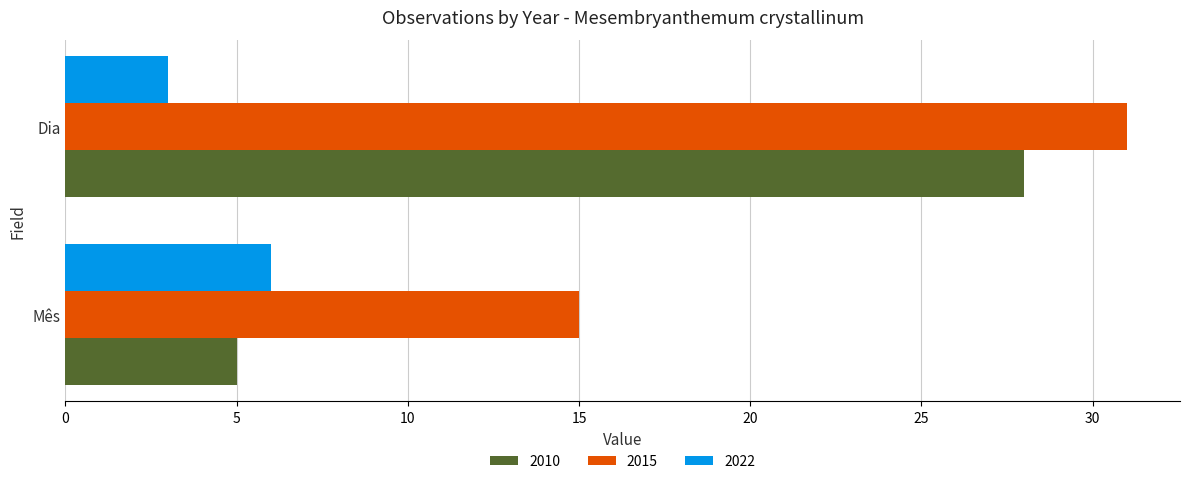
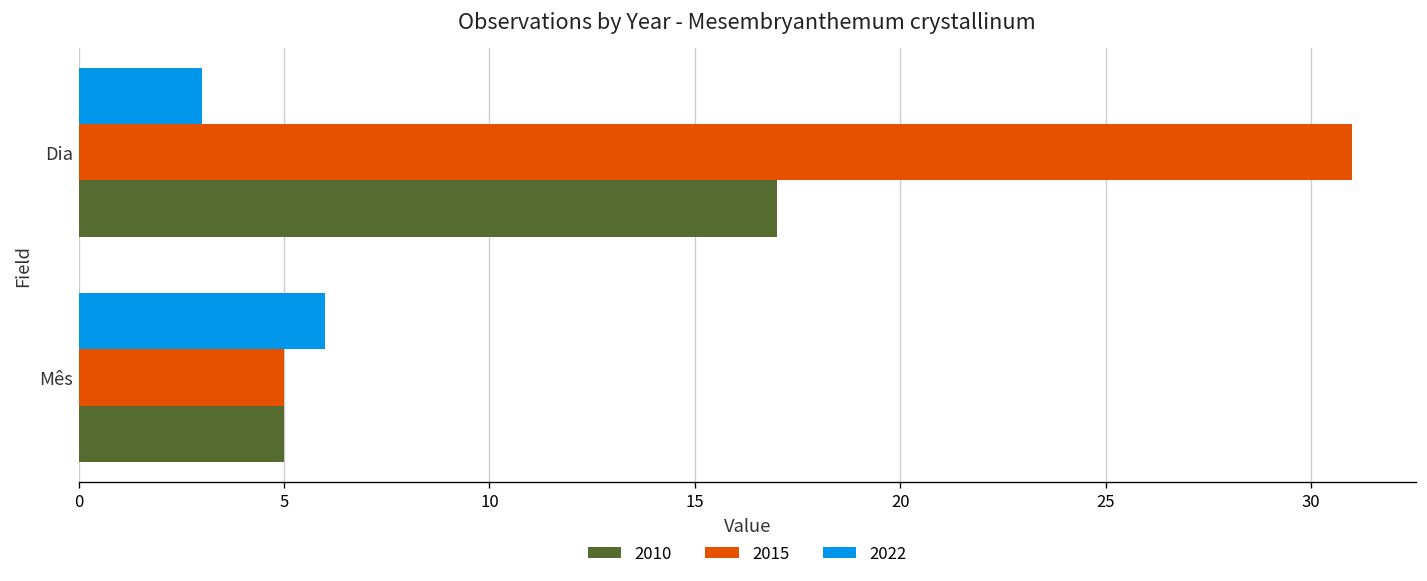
2010, Dia: 28 -> 17
2015, Mês: 15 -> 5
